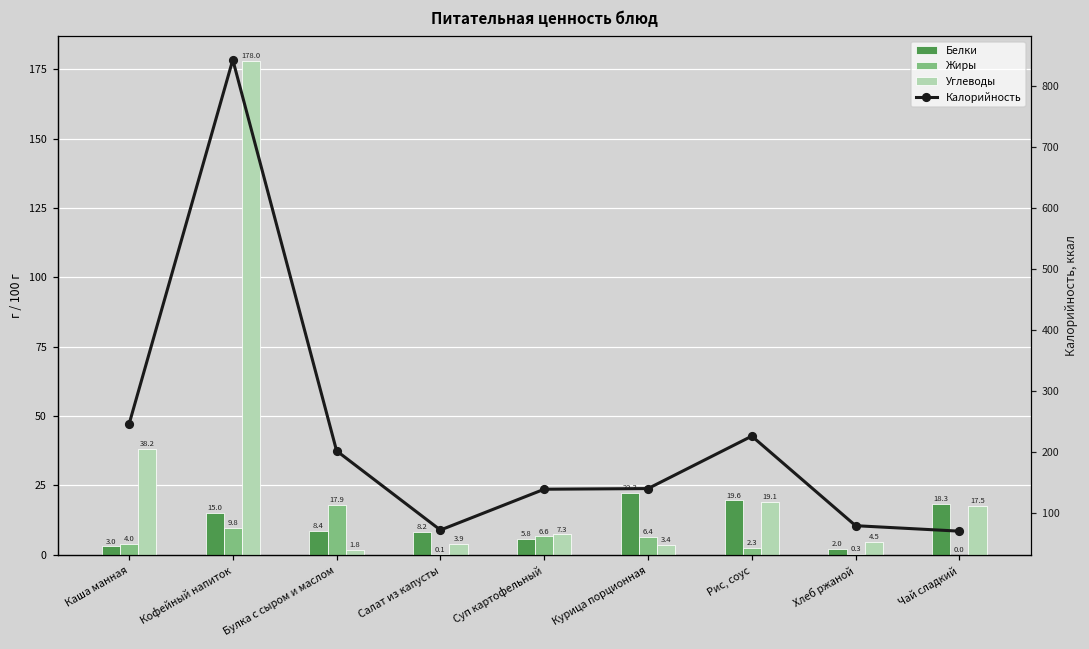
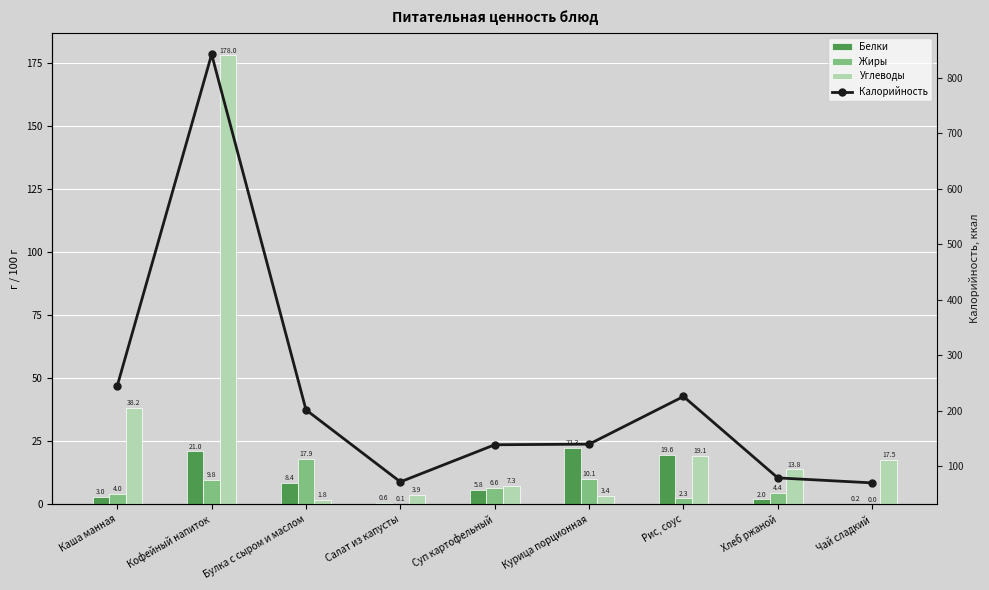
Белки, Кофейный напиток: 15.0 -> 21.0
Белки, Салат из капусты: 8.2 -> 0.6
Жиры, Курица порционная: 6.4 -> 10.1
Жиры, Хлеб ржаной: 0.3 -> 4.4
Углеводы, Хлеб ржаной: 4.5 -> 13.8
Белки, Чай сладкий: 18.3 -> 0.2
